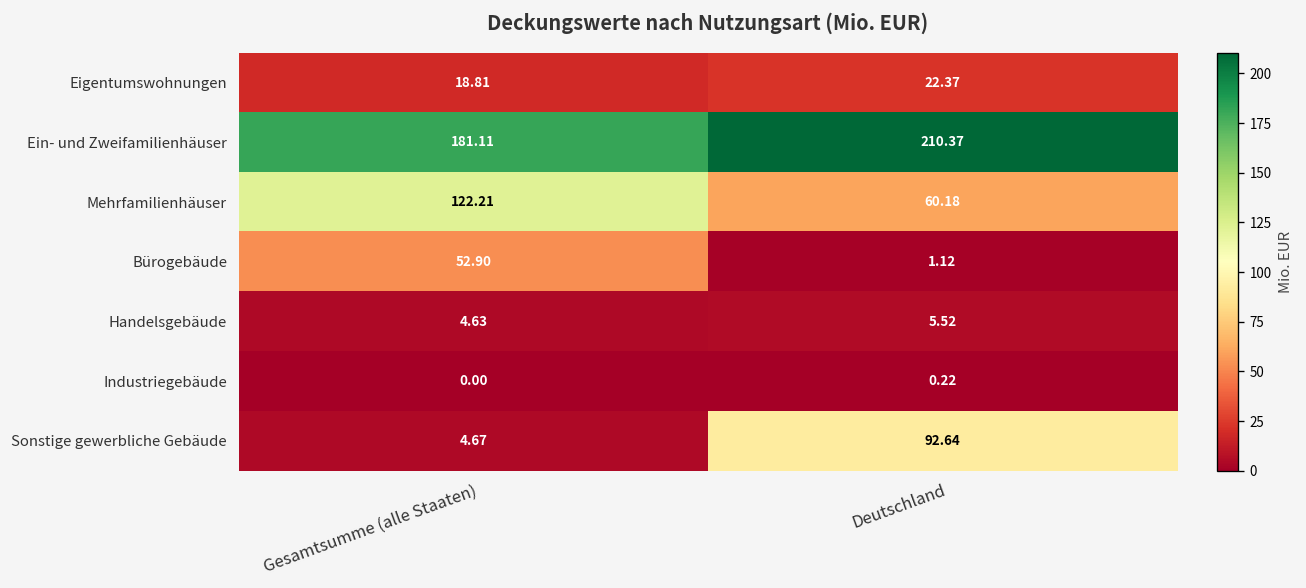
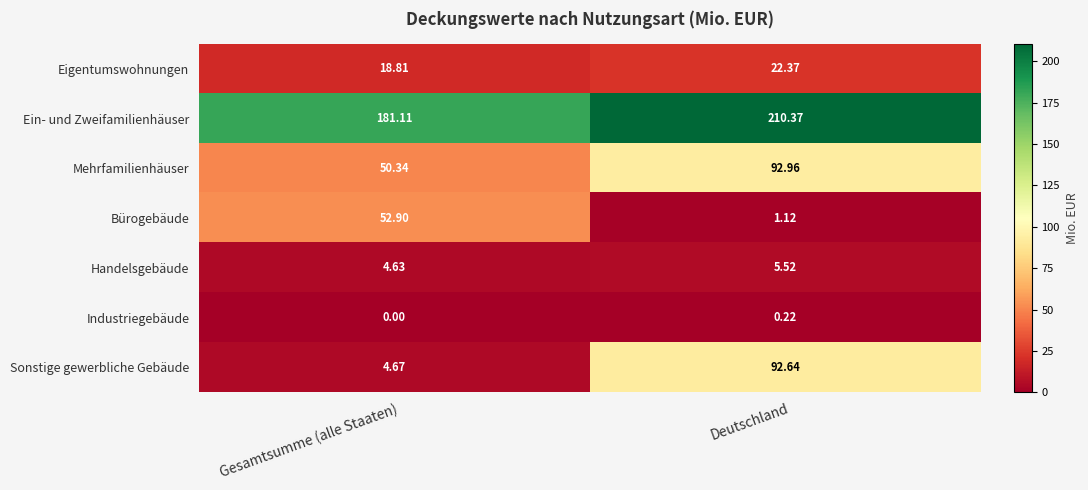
Mehrfamilienhäuser, Gesamtsumme (alle Staaten): 122.21 -> 50.34
Mehrfamilienhäuser, Deutschland: 60.18 -> 92.96
